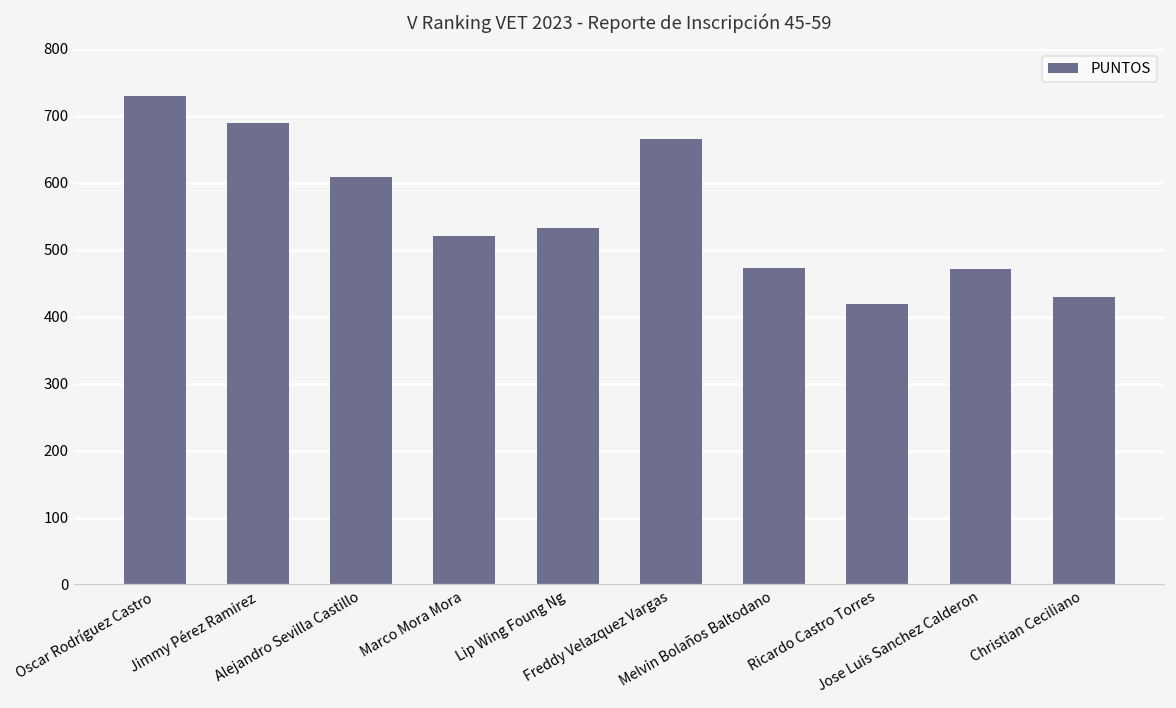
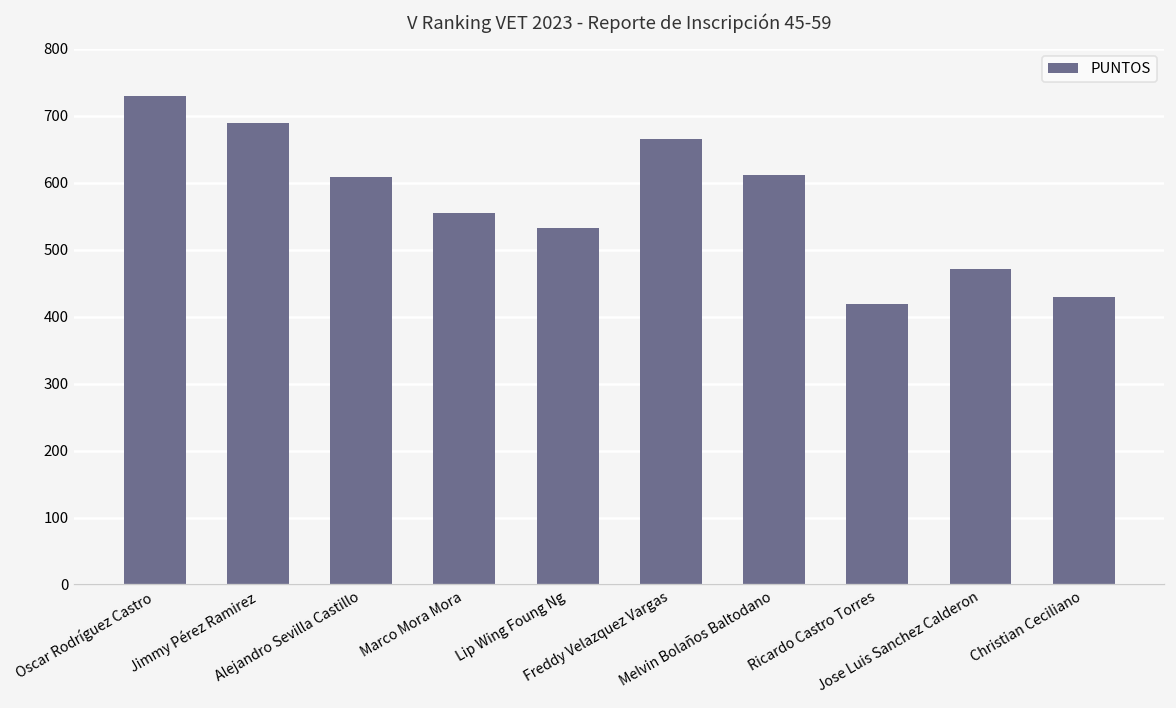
Marco Mora Mora: 520 -> 560
Melvin Bolaños Baltodano: 470 -> 610
